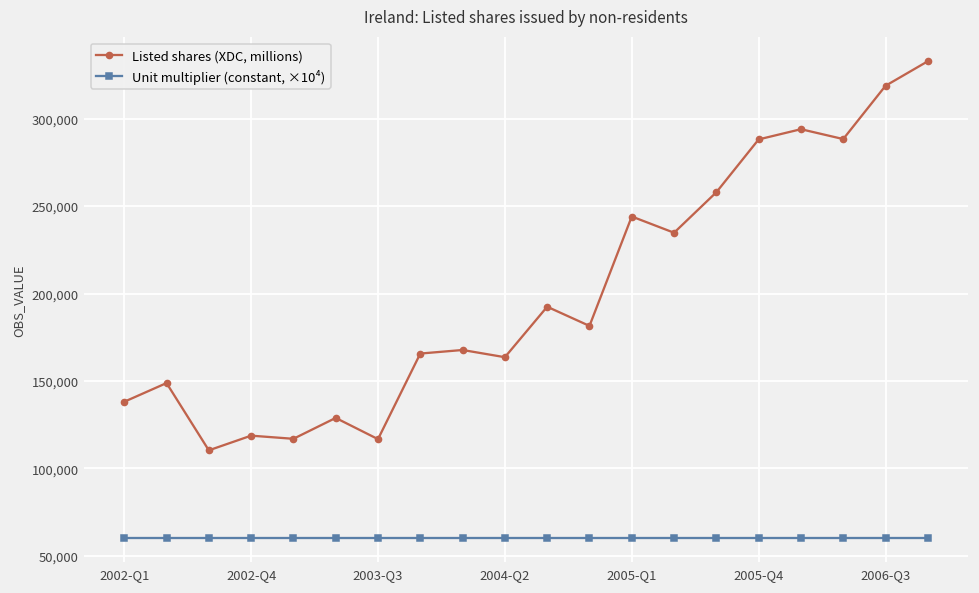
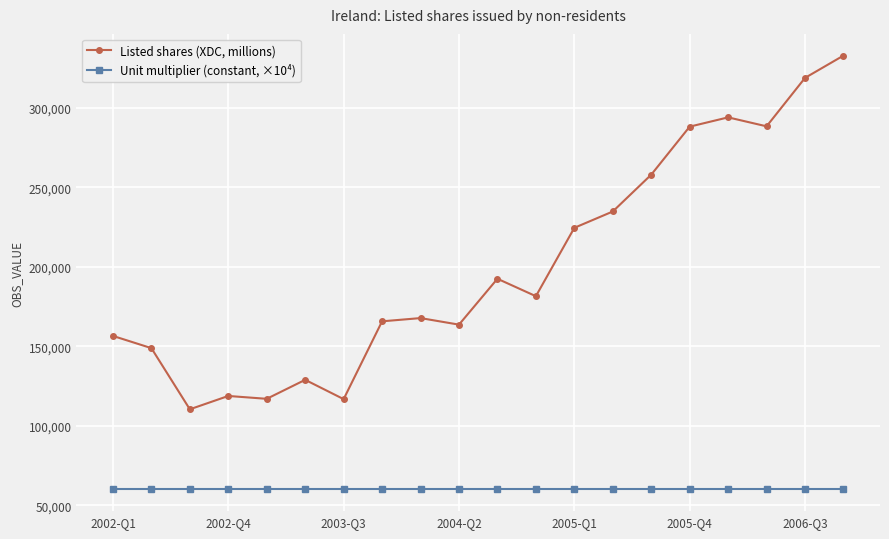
Listed shares (XDC, millions), 2002-Q1: 138,000 -> 157,000
Listed shares (XDC, millions), 2005-Q1: 244,000 -> 224,000
